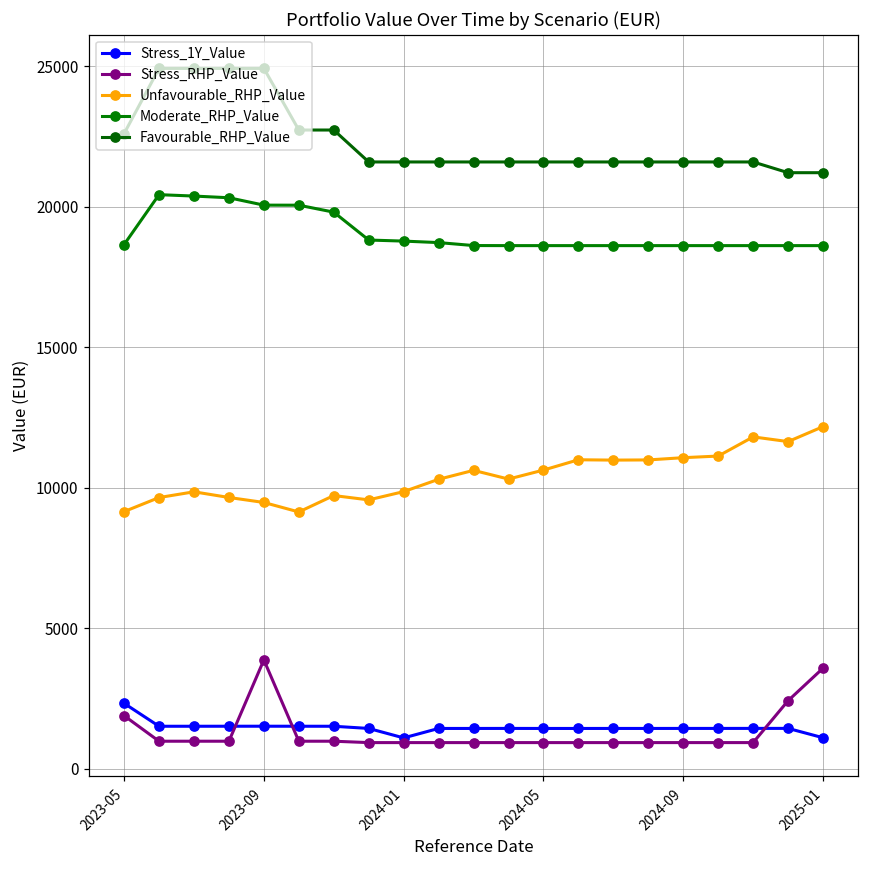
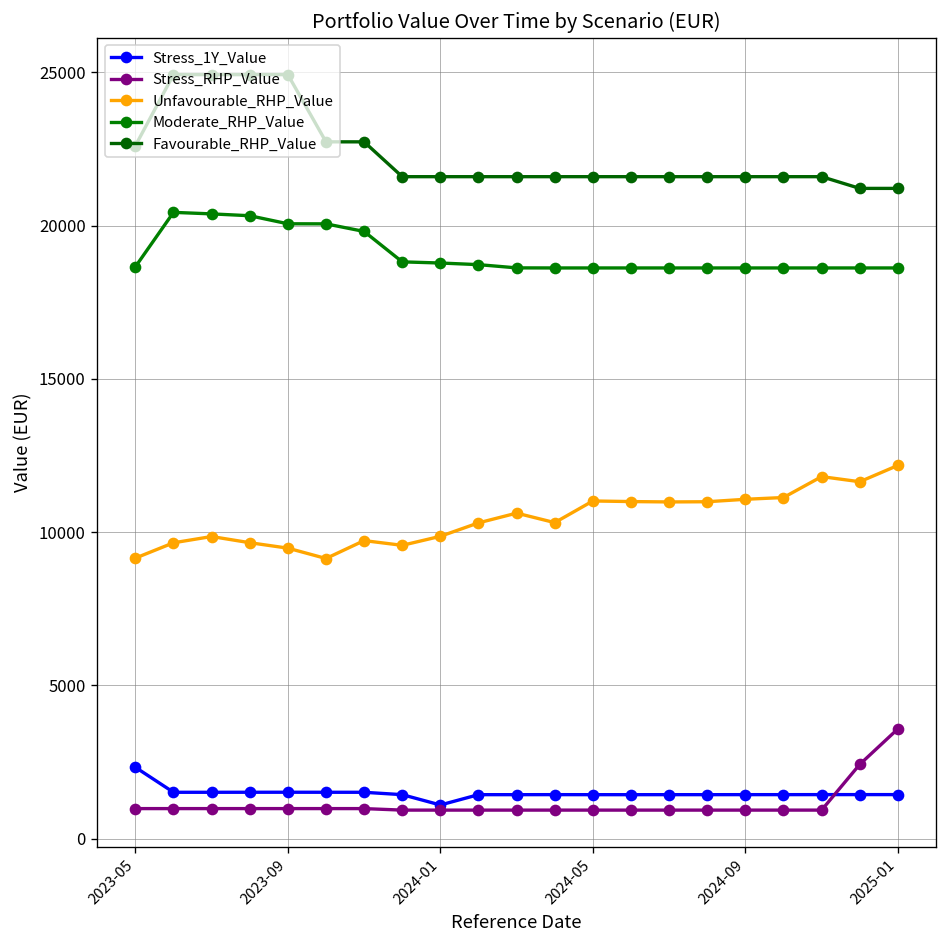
Stress_RHP_Value, 2023-05: 1900 -> 1000
Stress_RHP_Value, 2023-09: 3900 -> 1000
Unfavourable_RHP_Value, 2024-05: 10600 -> 11000
Stress_1Y_Value, 2025-01: 1100 -> 1400
